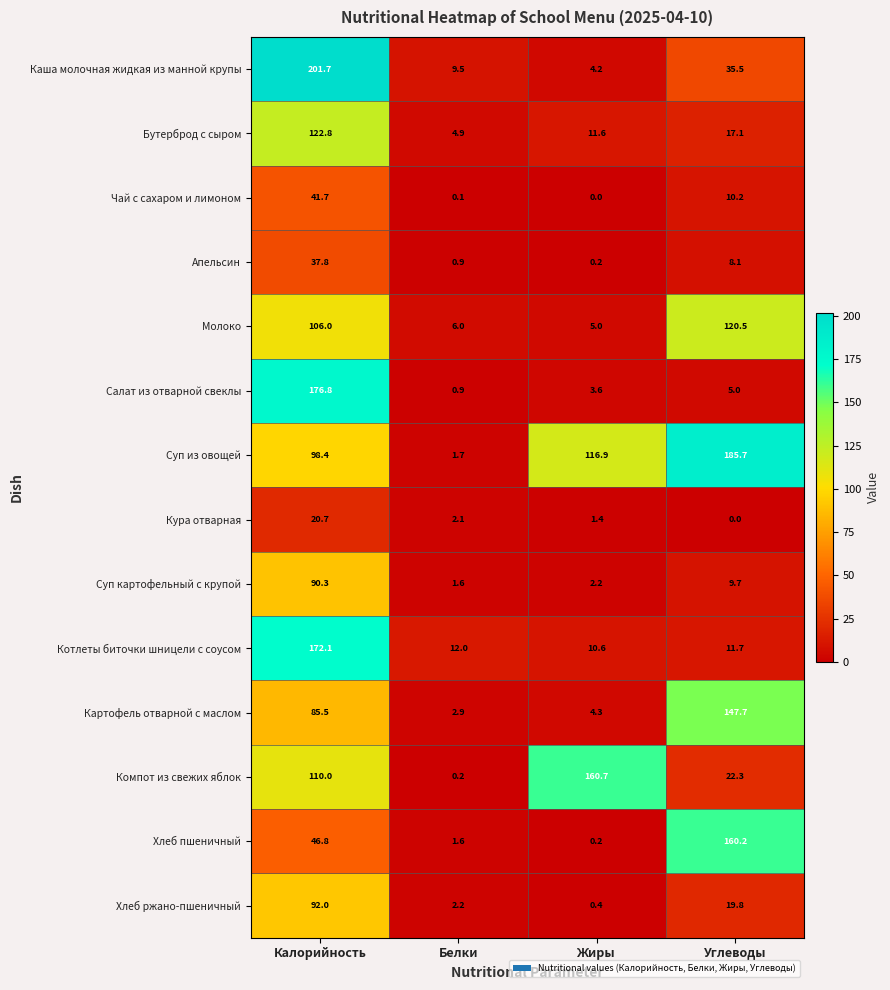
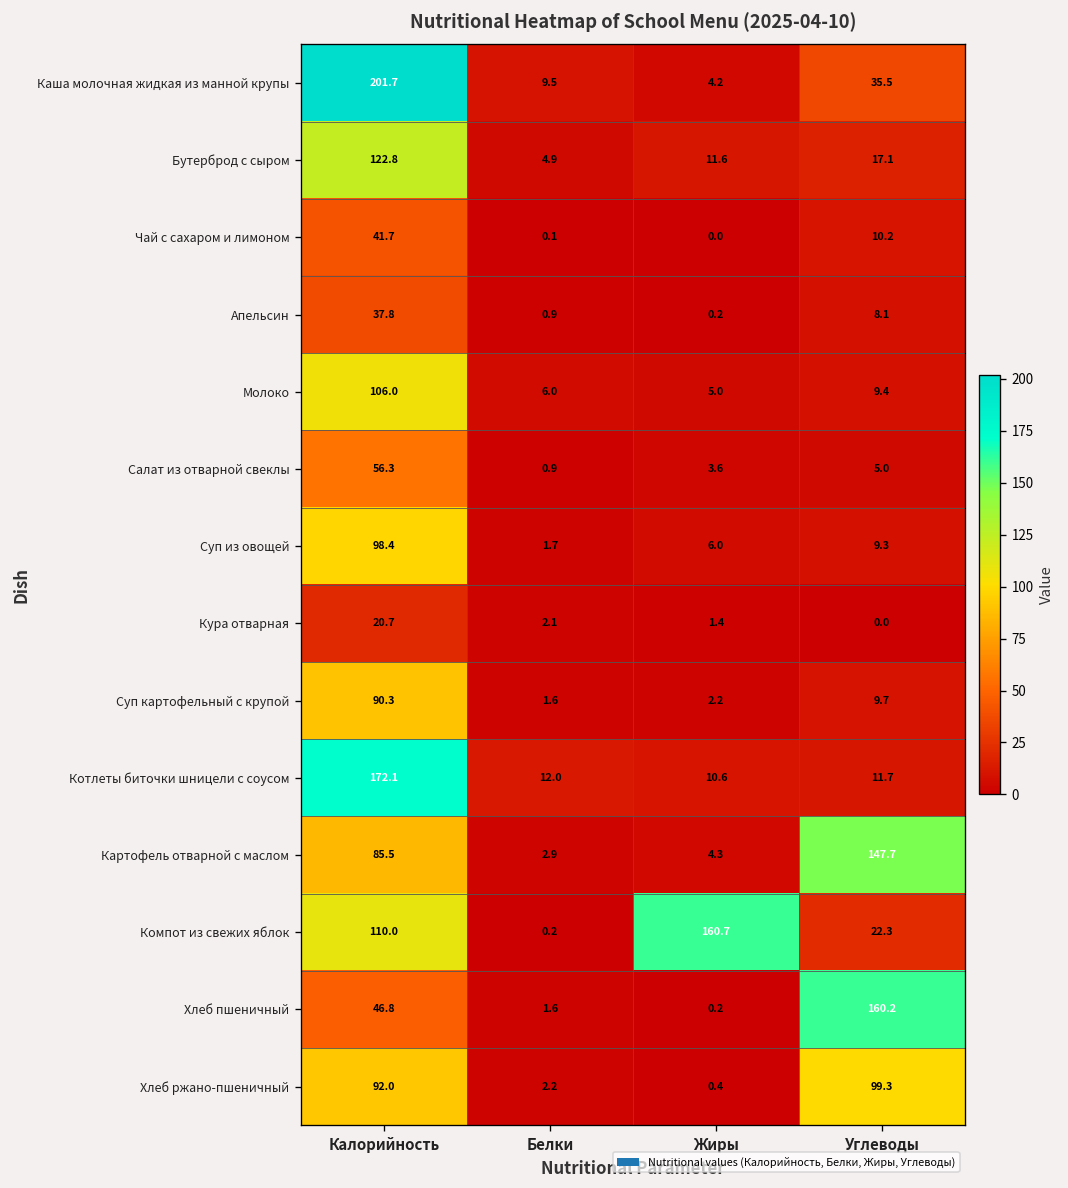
Молоко, Углеводы: 120.5 -> 9.4
Салат из отварной свеклы, Калорийность: 176.8 -> 56.3
Суп из овощей, Жиры: 116.9 -> 6.0
Суп из овощей, Углеводы: 185.7 -> 9.3
Хлеб ржано-пшеничный, Углеводы: 19.8 -> 99.3
